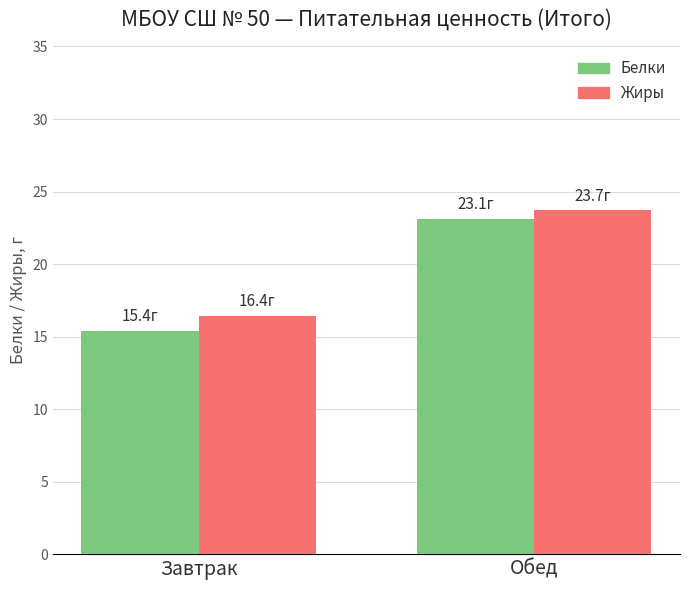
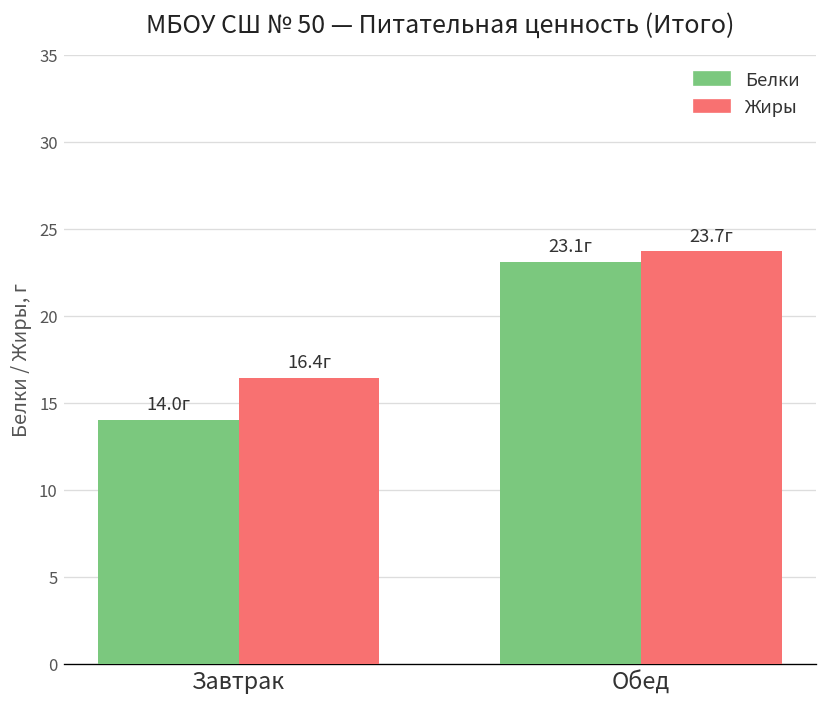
Белки, Завтрак: 15.4г -> 14.0г
